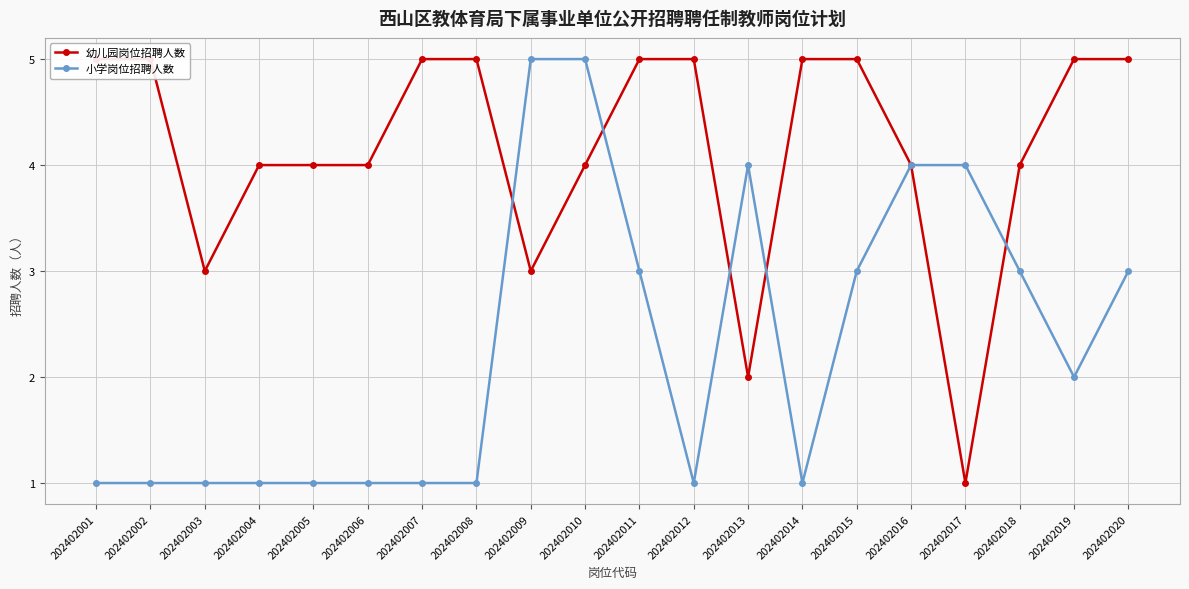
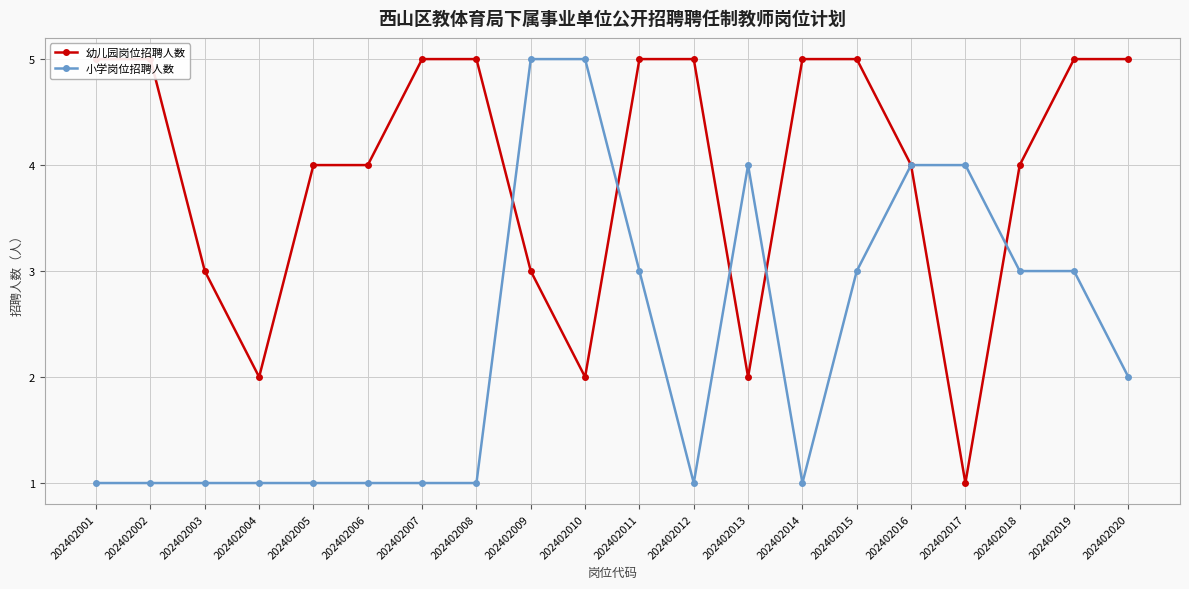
幼儿园岗位招聘人数, 202402004: 4 -> 2
幼儿园岗位招聘人数, 202402010: 4 -> 2
小学岗位招聘人数, 202402019: 2 -> 3
小学岗位招聘人数, 202402020: 3 -> 2
